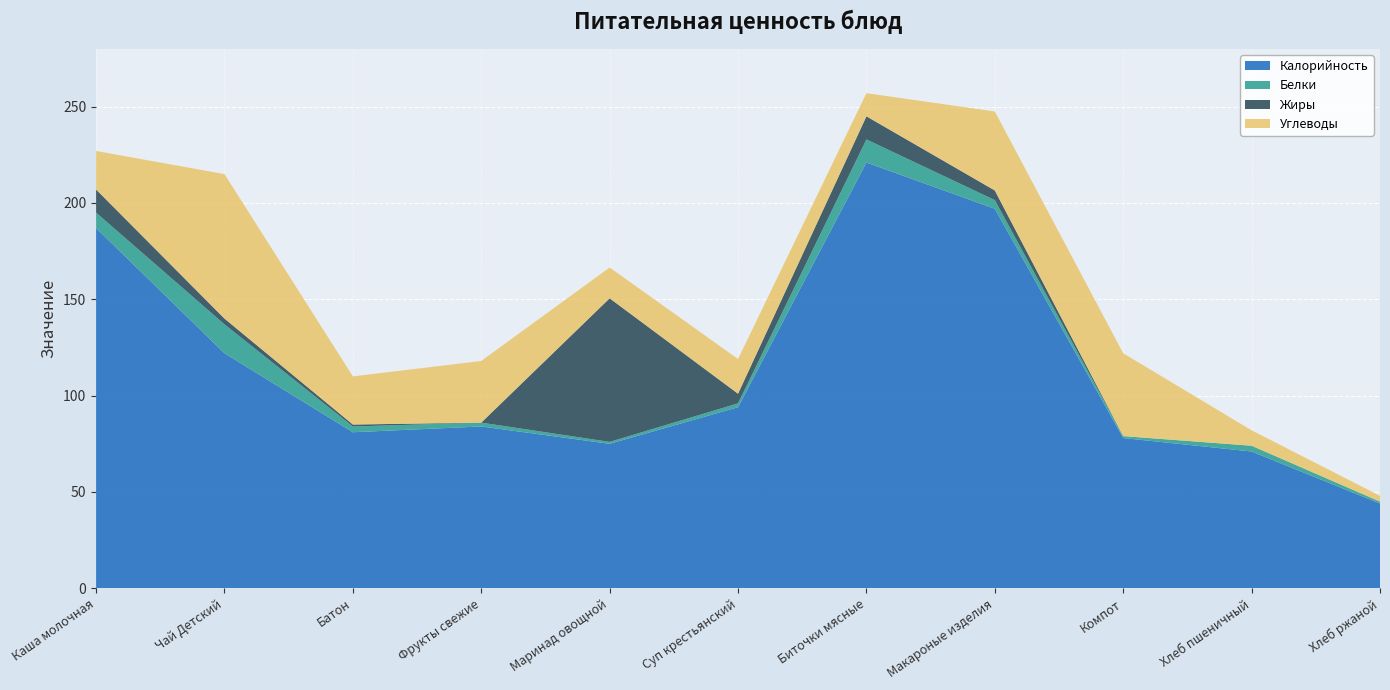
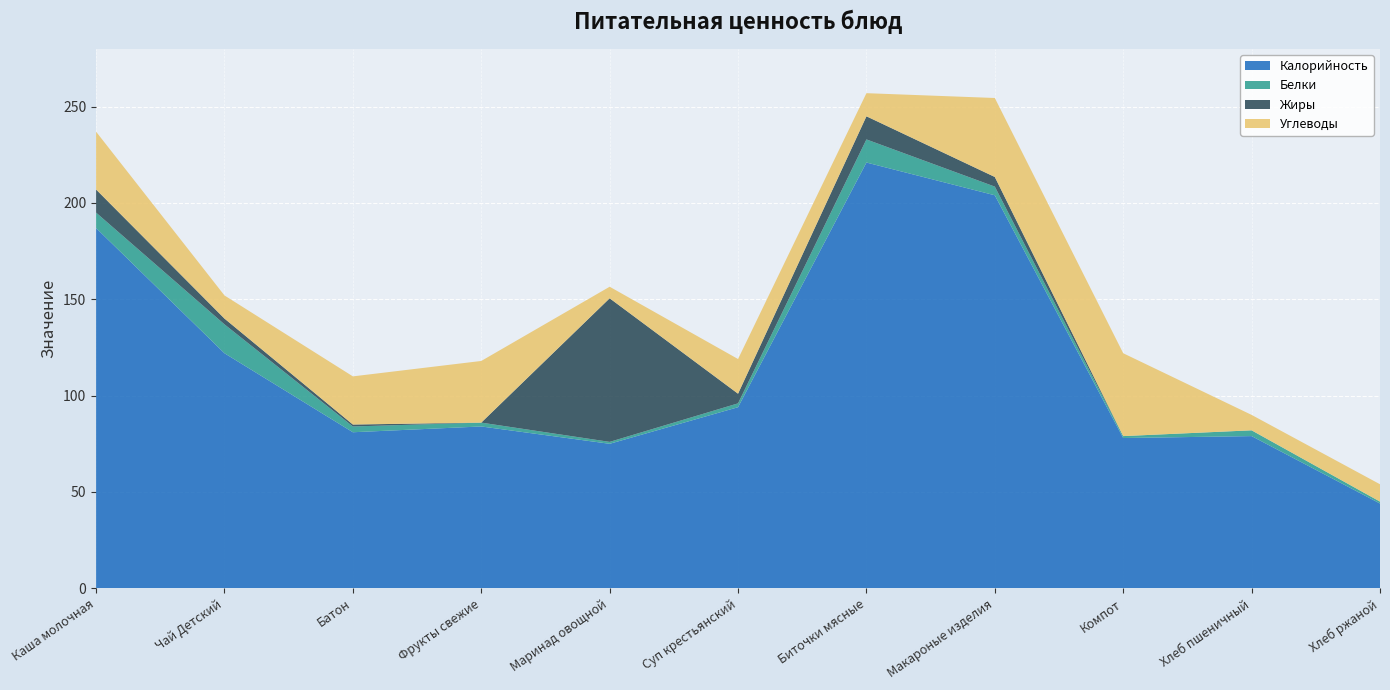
Углеводы, Каша молочная: 20 -> 30
Углеводы, Чай Детский: 75 -> 12
Углеводы, Маринад овощной: 16 -> 6
Калорийность, Макароные изделия: 197 -> 204
Калорийность, Хлеб пшеничный: 71 -> 79
Углеводы, Хлеб ржаной: 3 -> 9
